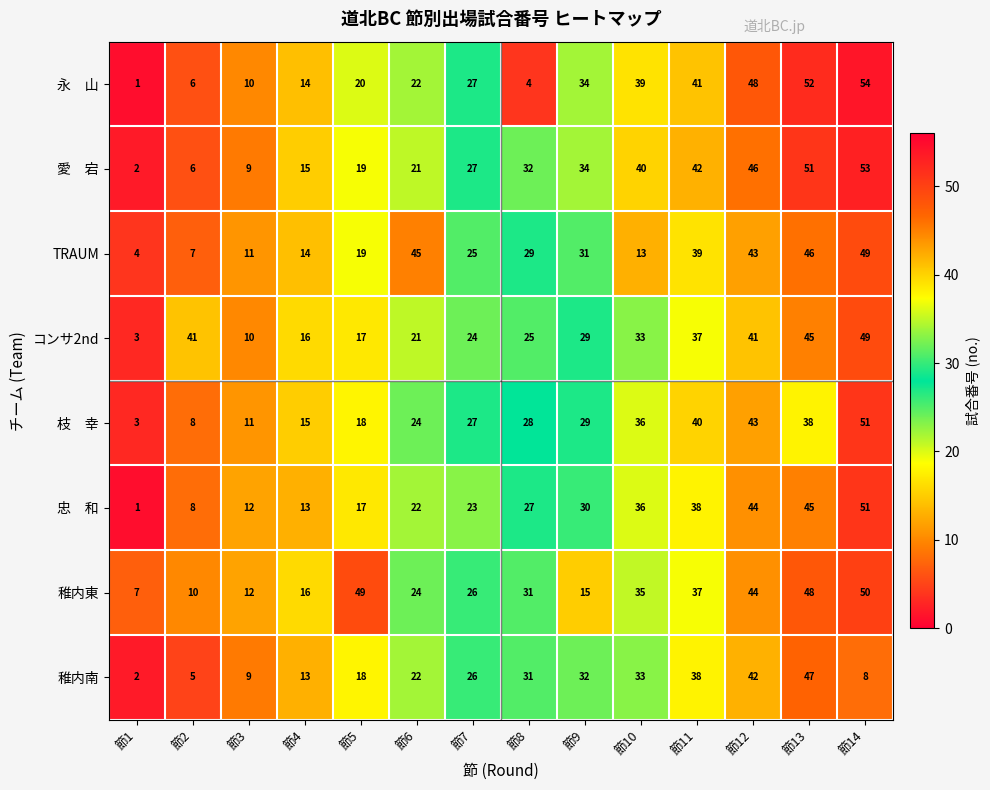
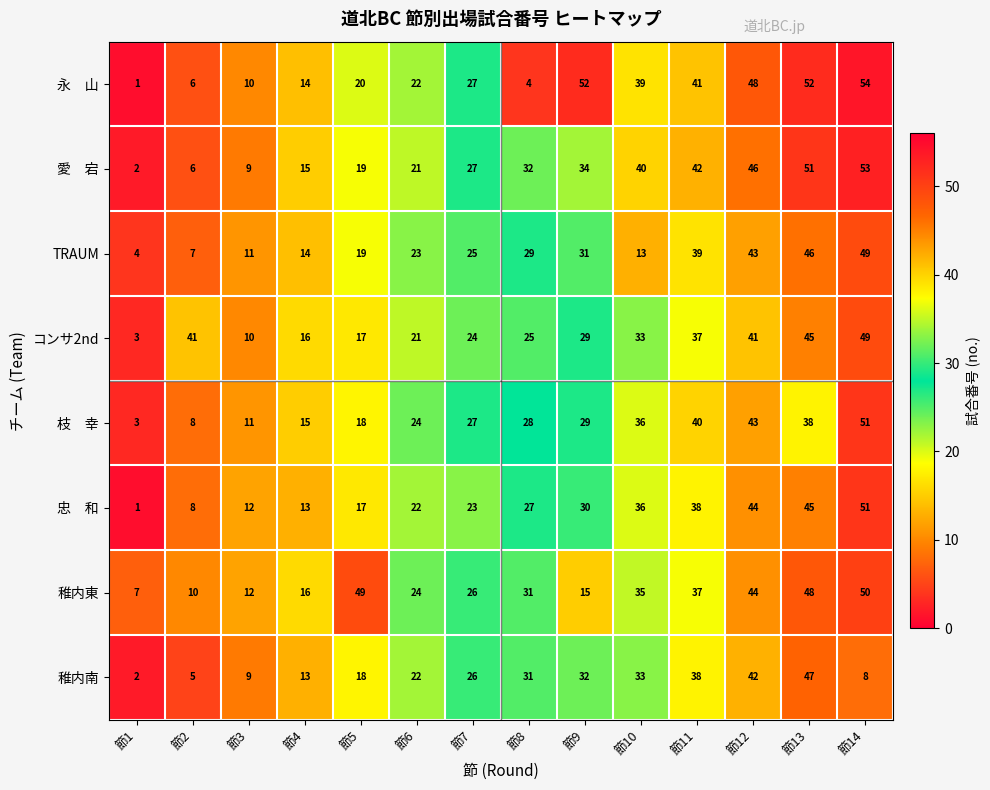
永 山, 節9: 34 -> 52
TRAUM, 節6: 45 -> 23
